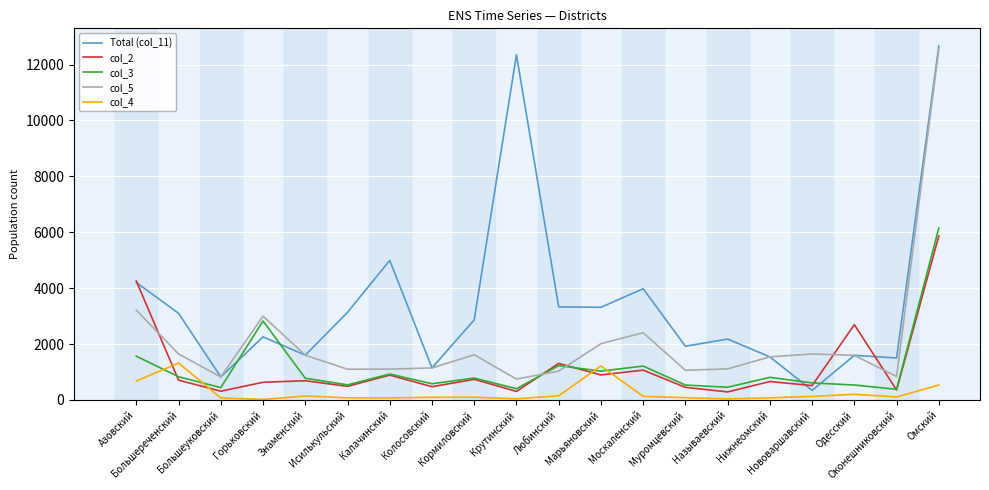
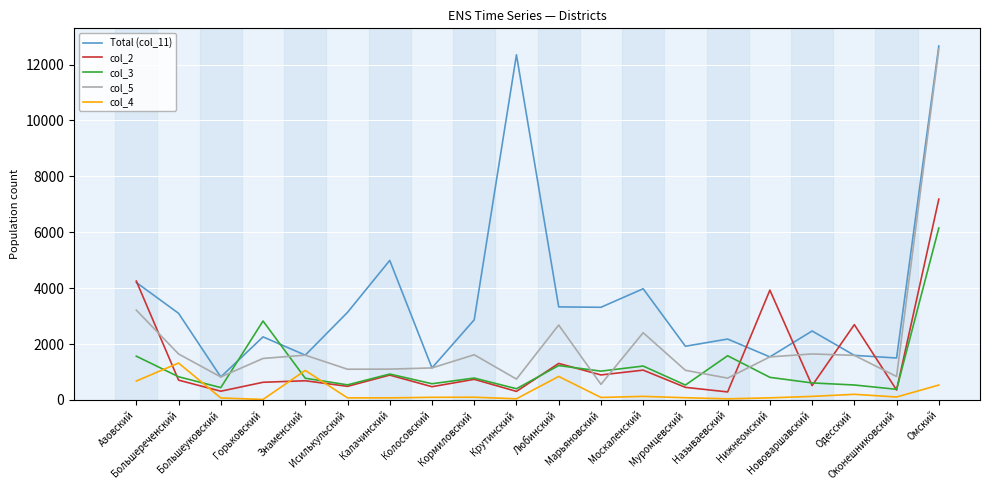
col_5, Горьковский: 3000 -> 1500
col_4, Знаменский: 100 -> 1100
col_5, Любинский: 1000 -> 2700
col_4, Любинский: 100 -> 800
col_5, Марьяновский: 2000 -> 600
col_4, Марьяновский: 1200 -> 100
col_3, Называевский: 500 -> 1600
col_5, Называевский: 1100 -> 800
col_2, Нижнеомский: 700 -> 3900
Total (col_11), Нововаршавский: 300 -> 2500
col_2, Омский: 5900 -> 7200
